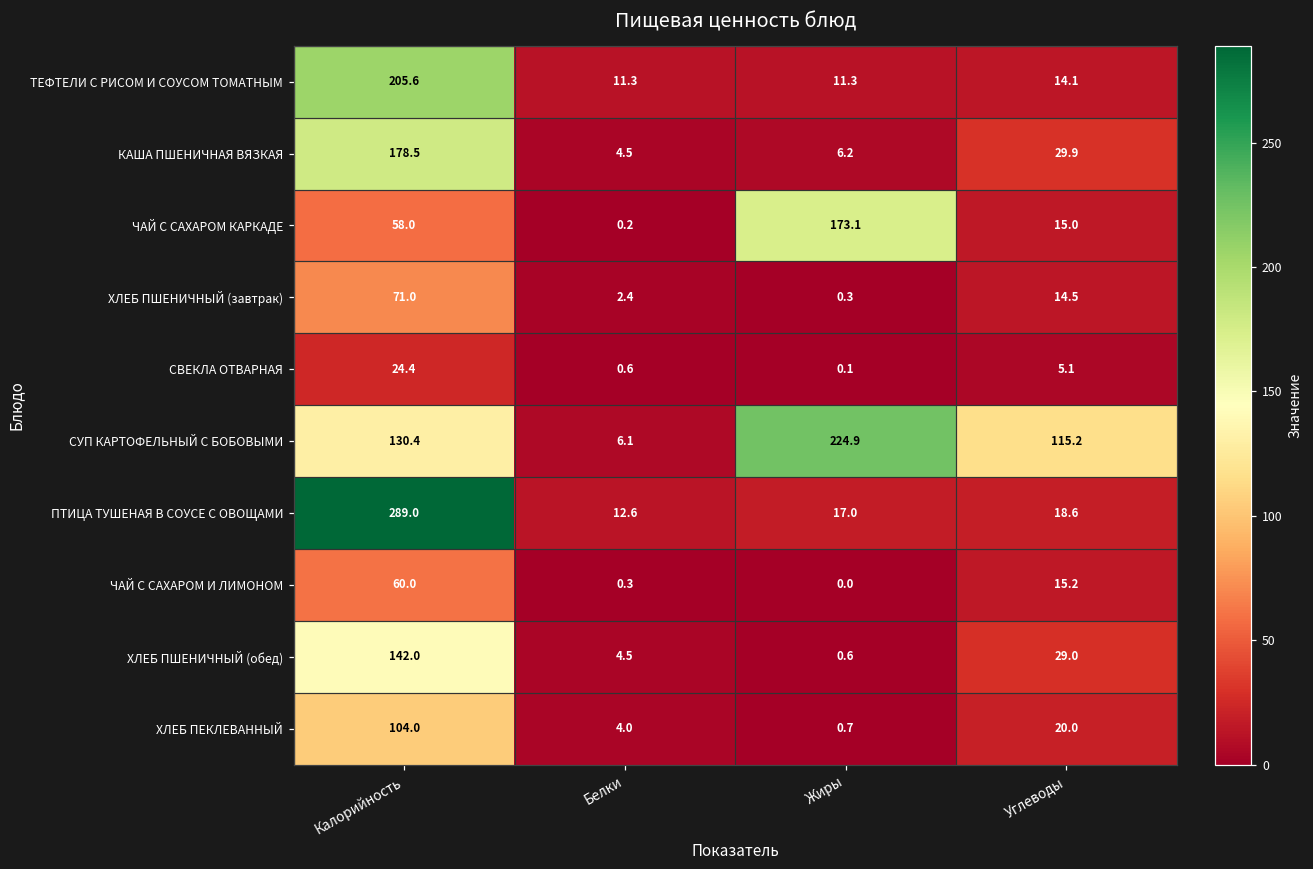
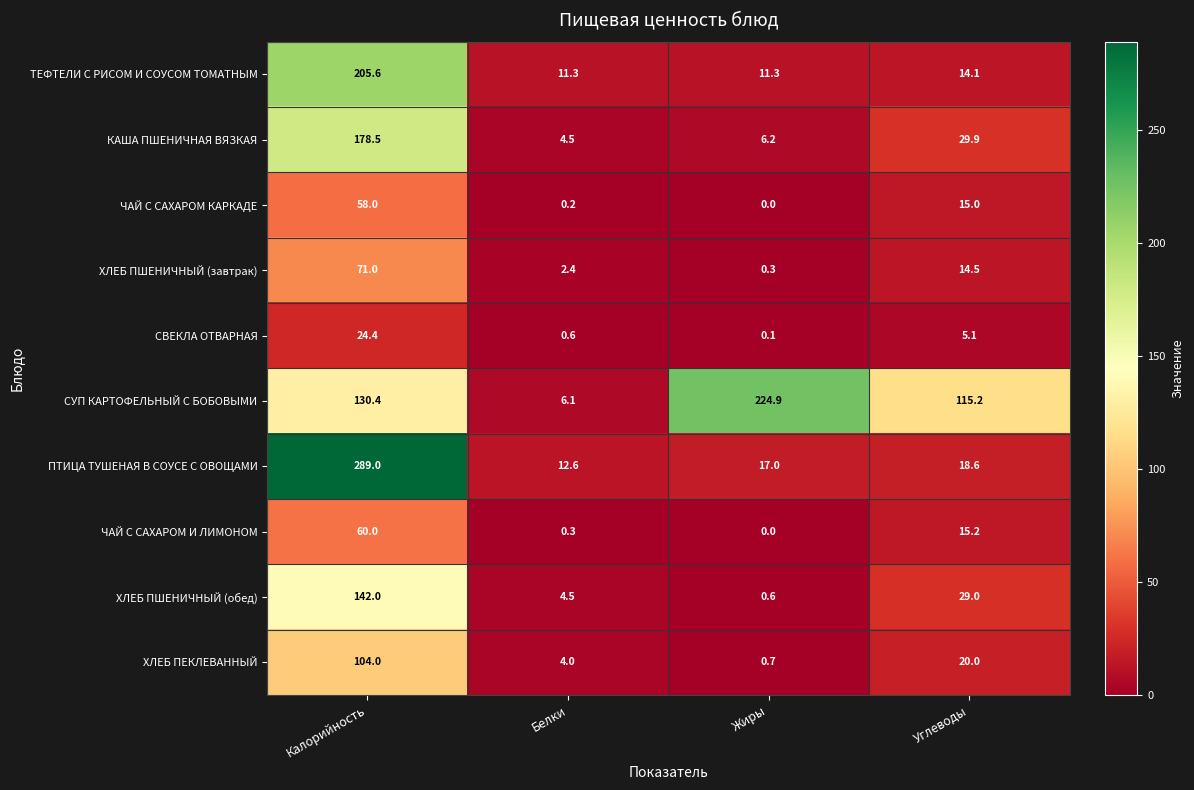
ЧАЙ С САХАРОМ КАРКАДЕ, Жиры: 173.1 -> 0.0
